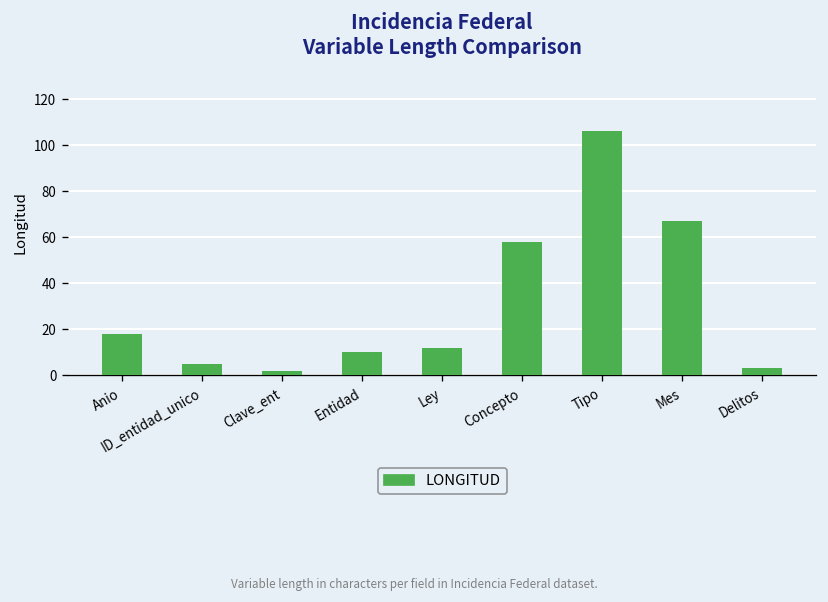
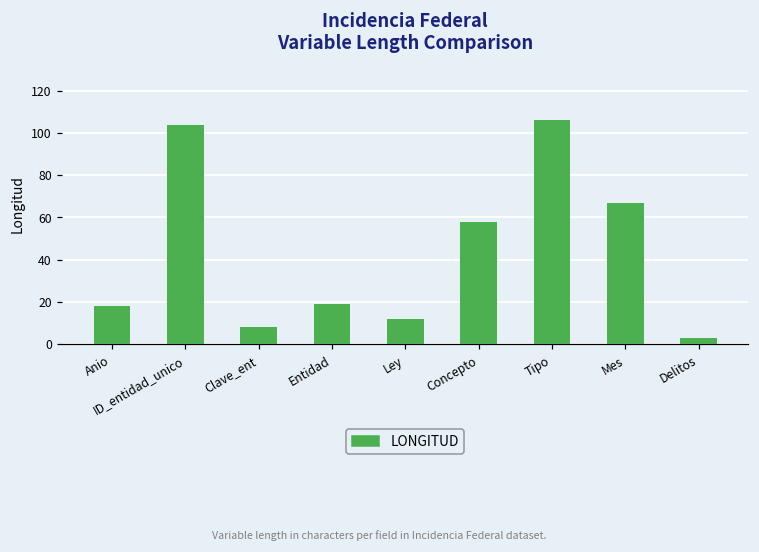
ID_entidad_unico: 5 -> 104
Clave_ent: 2 -> 8
Entidad: 10 -> 19
